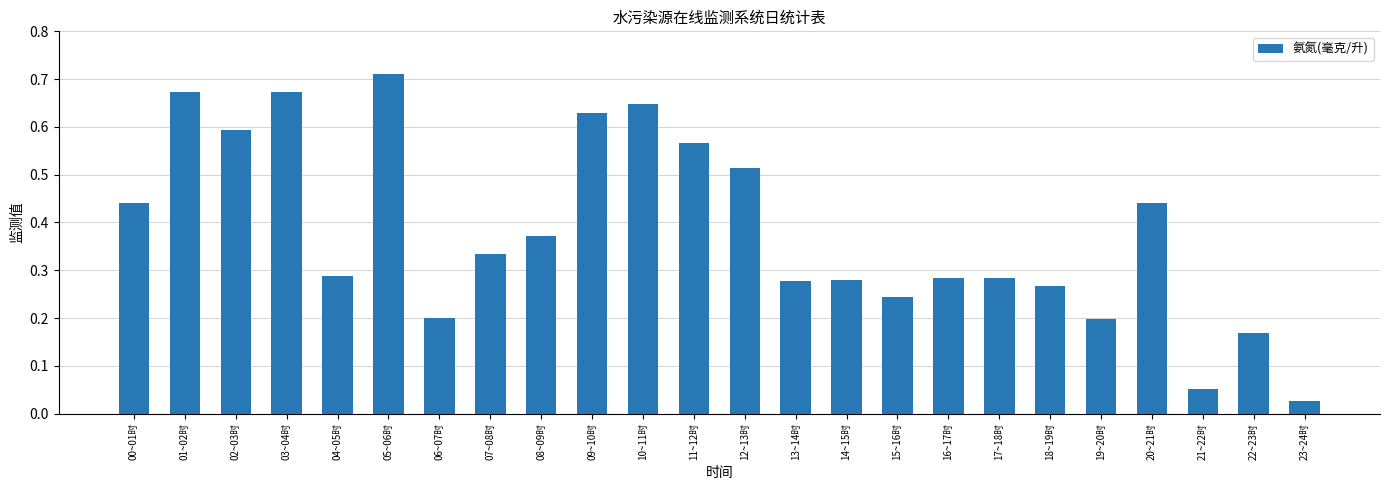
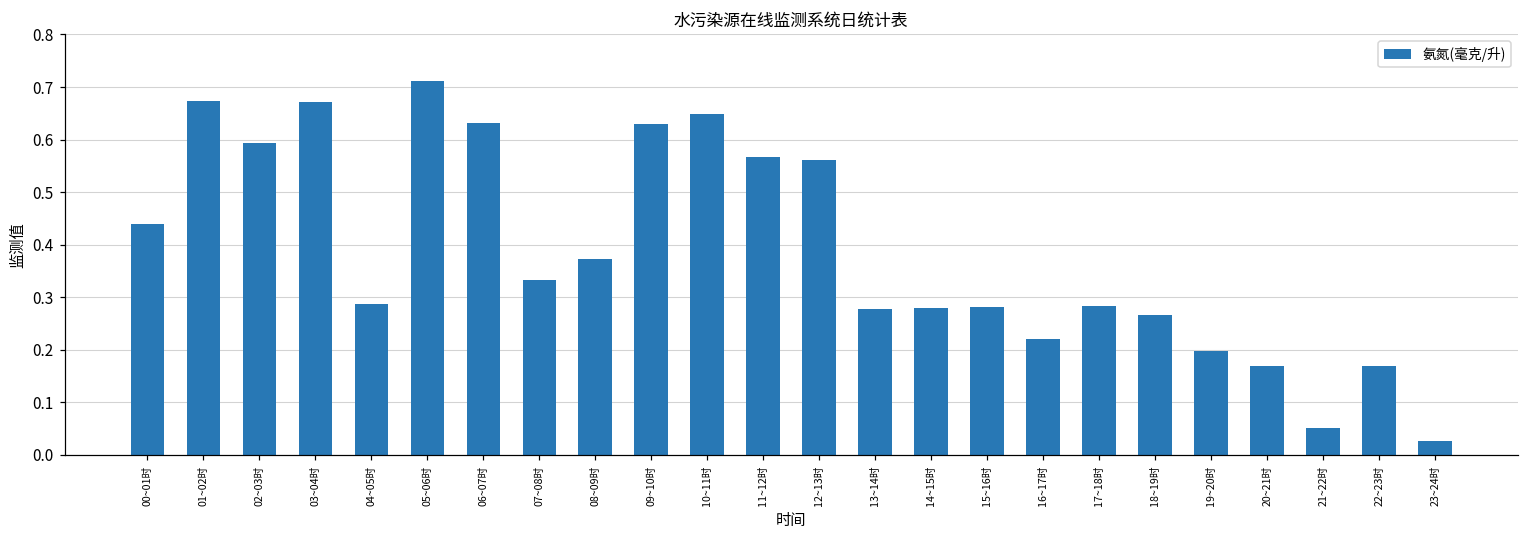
06~07时: 0.20 -> 0.63
12~13时: 0.51 -> 0.56
15~16时: 0.24 -> 0.28
16~17时: 0.28 -> 0.22
20~21时: 0.44 -> 0.17
